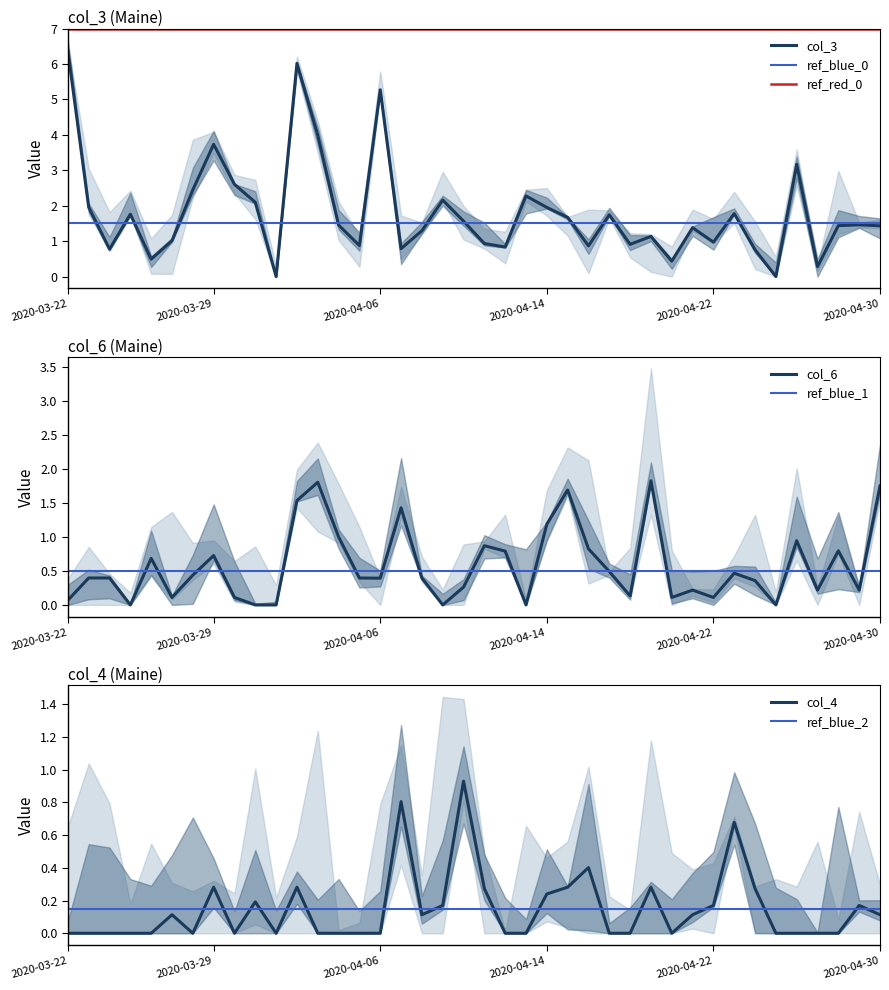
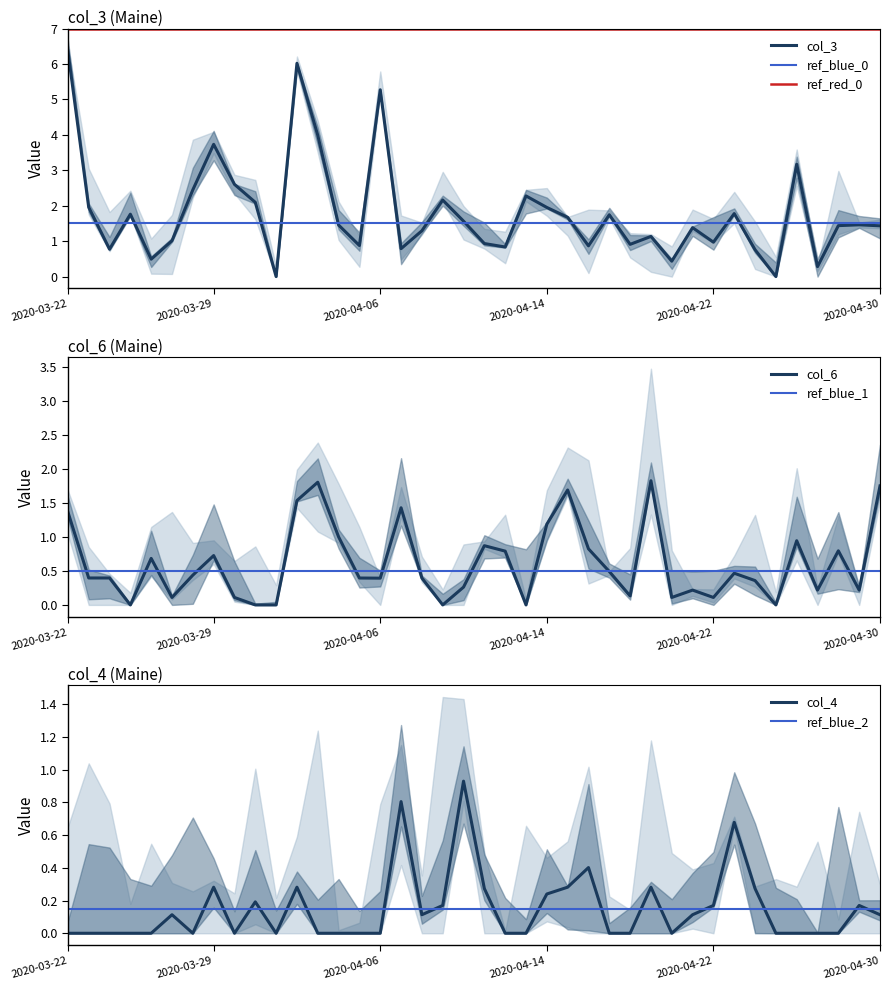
col_6 (Maine), col_6, 2020-03-22: 0.1 -> 1.4
